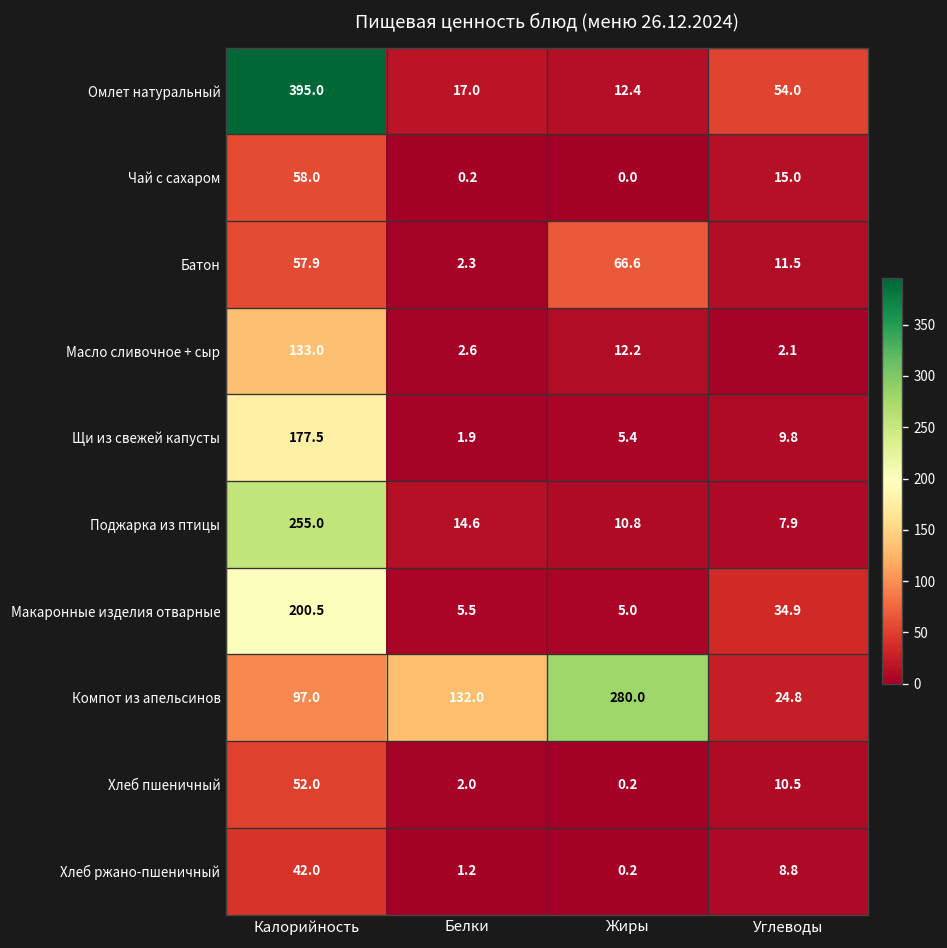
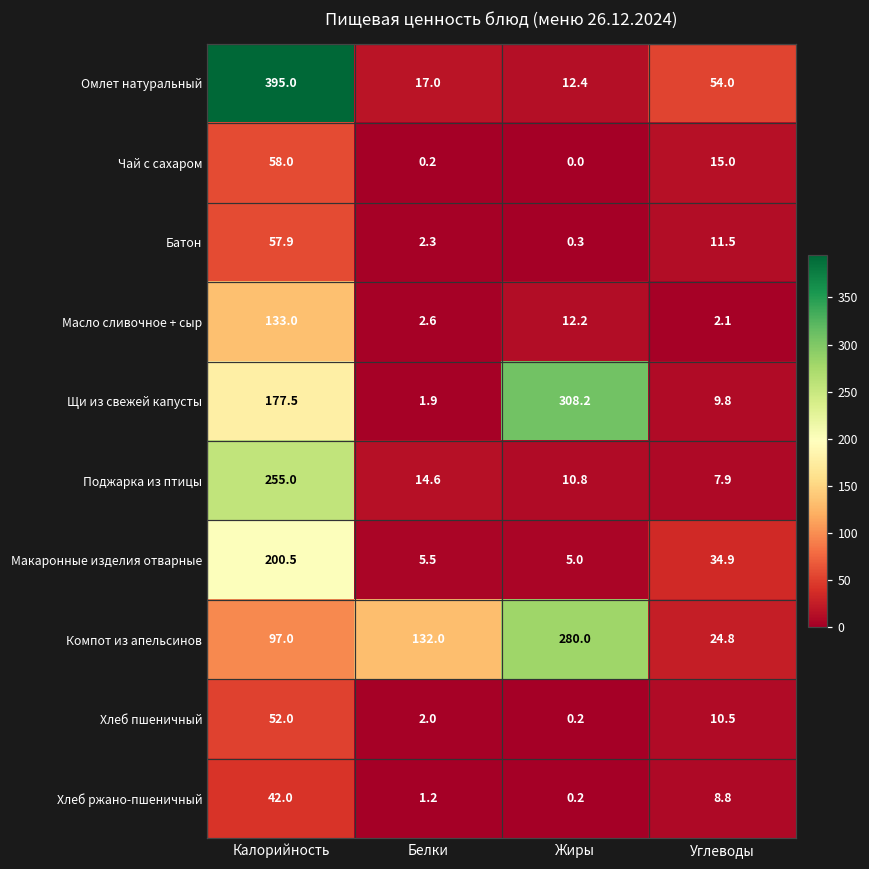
Батон, Жиры: 66.6 -> 0.3
Щи из свежей капусты, Жиры: 5.4 -> 308.2
